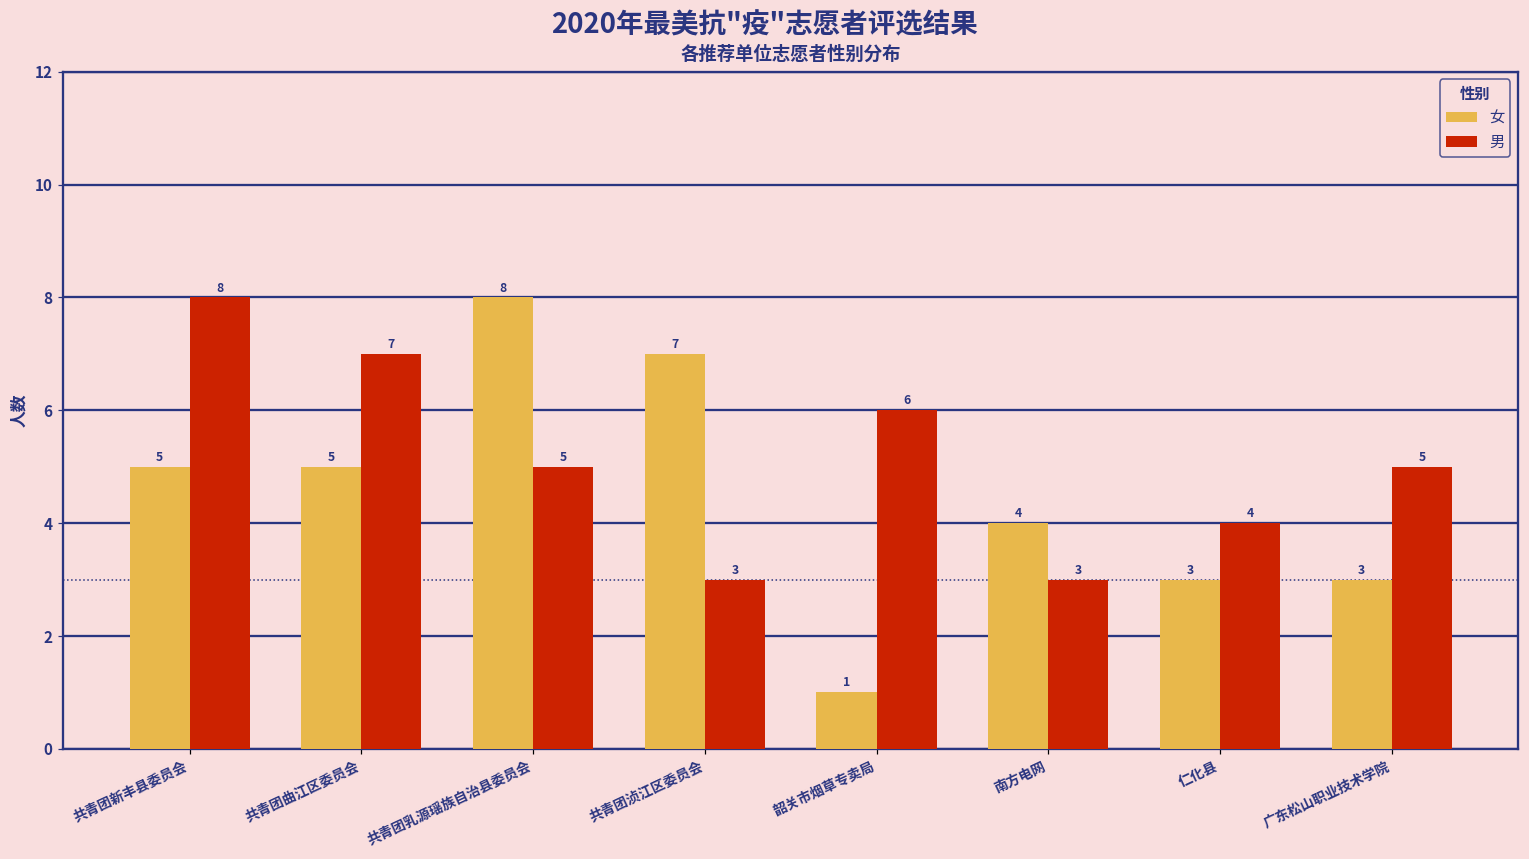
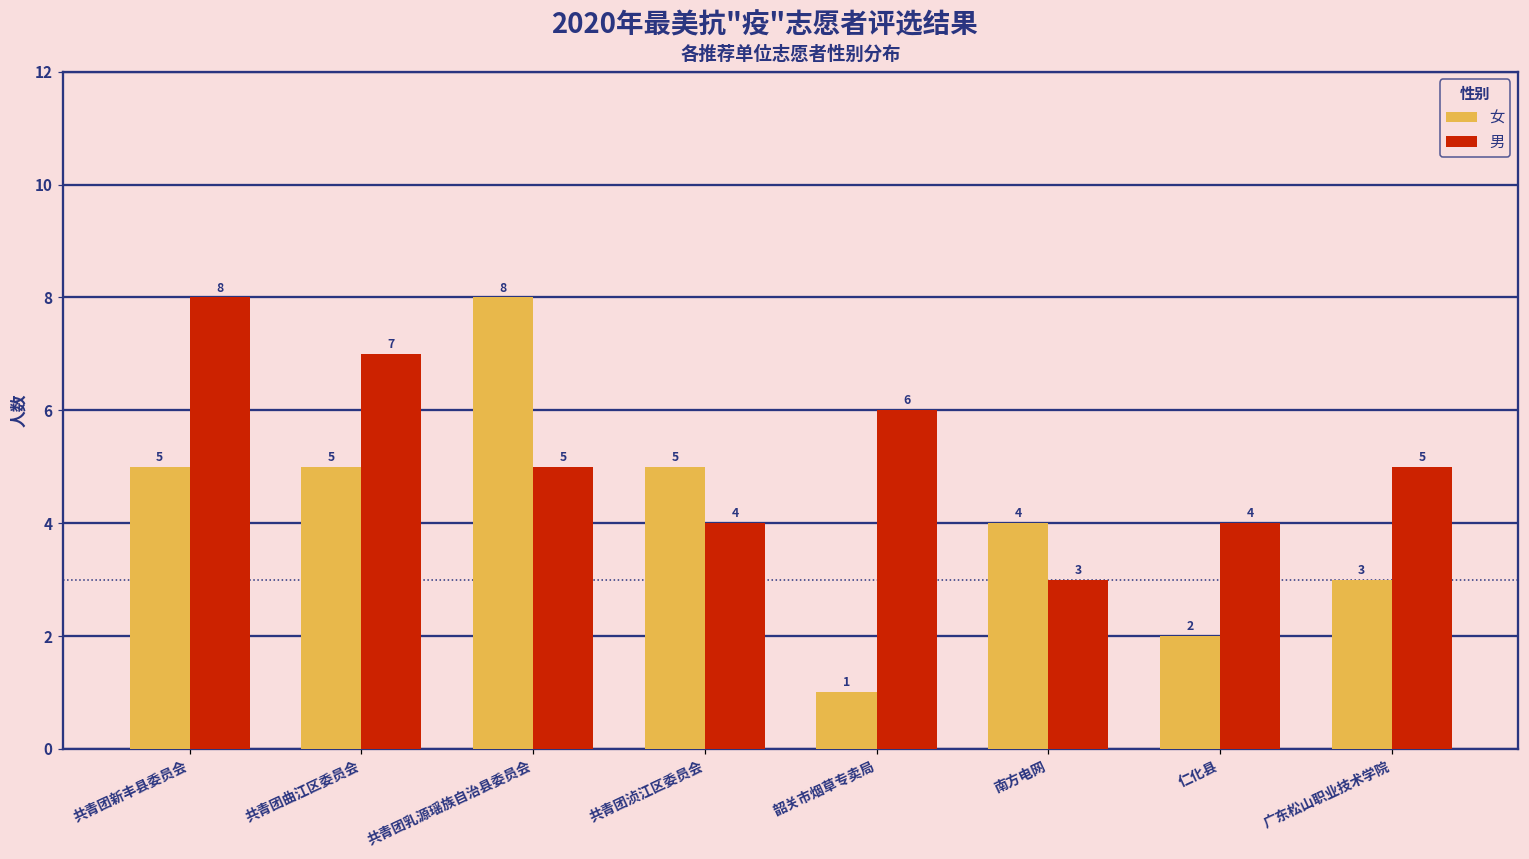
女, 共青团浈江区委员会: 7 -> 5
男, 共青团浈江区委员会: 3 -> 4
女, 仁化县: 3 -> 2
